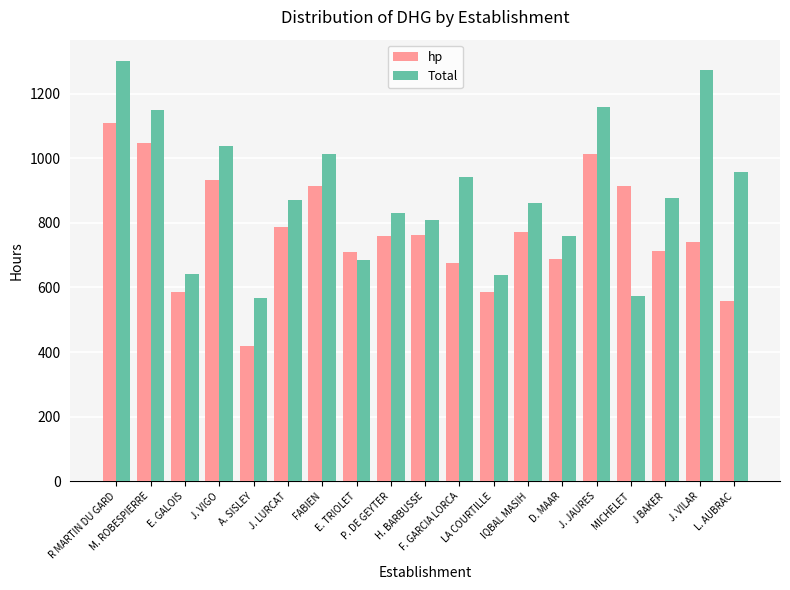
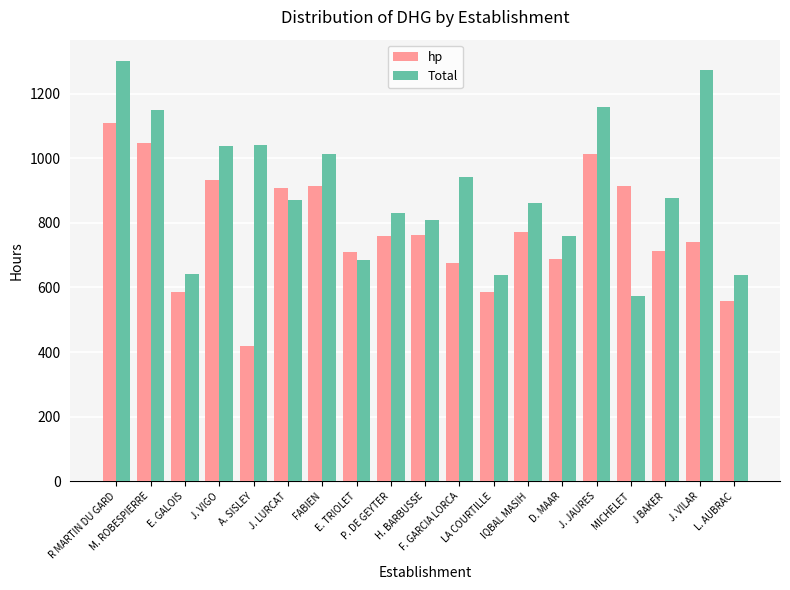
Total, A. SISLEY: 570 -> 1040
hp, J. LURCAT: 790 -> 910
Total, L. AUBRAC: 960 -> 640
